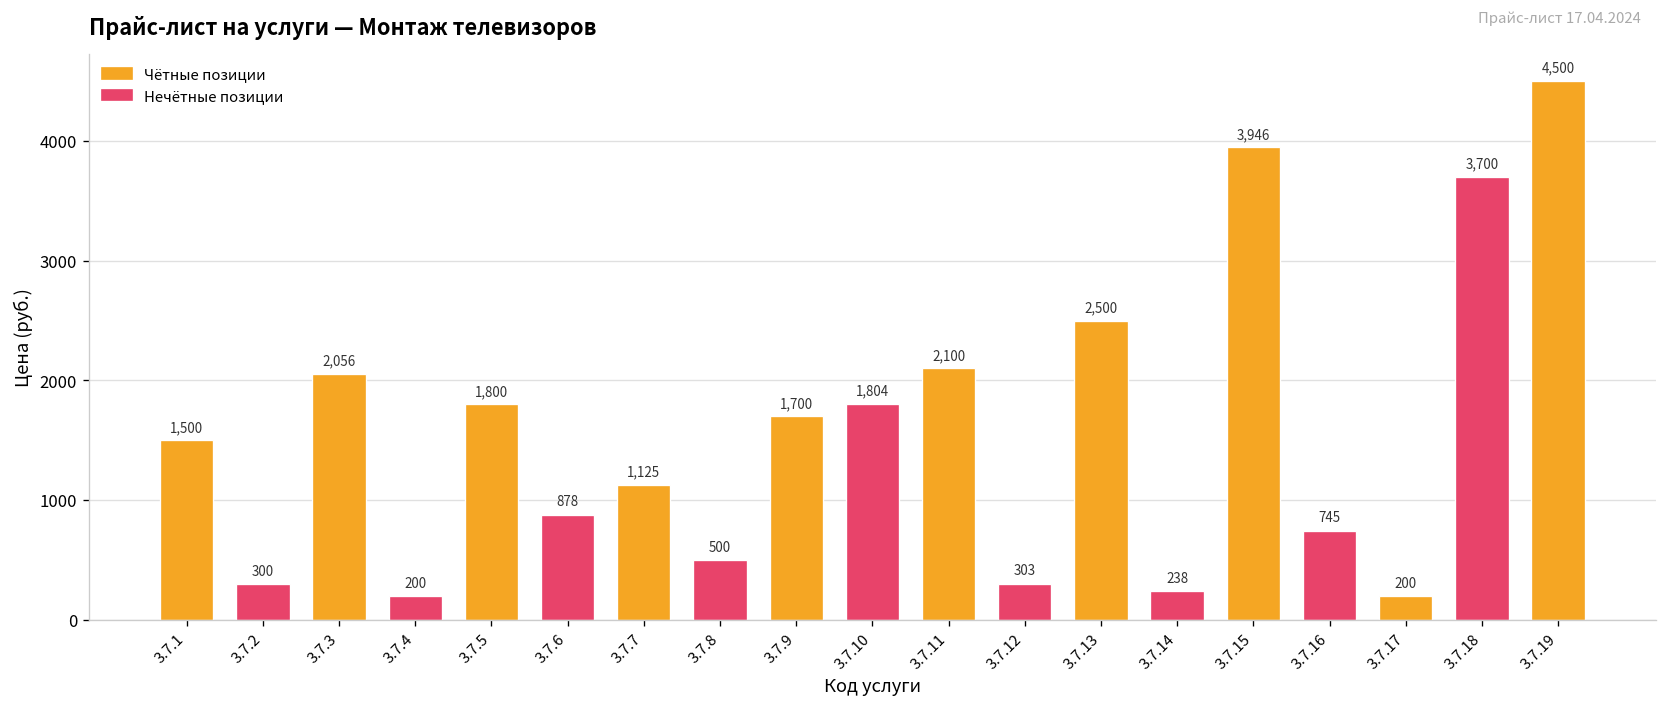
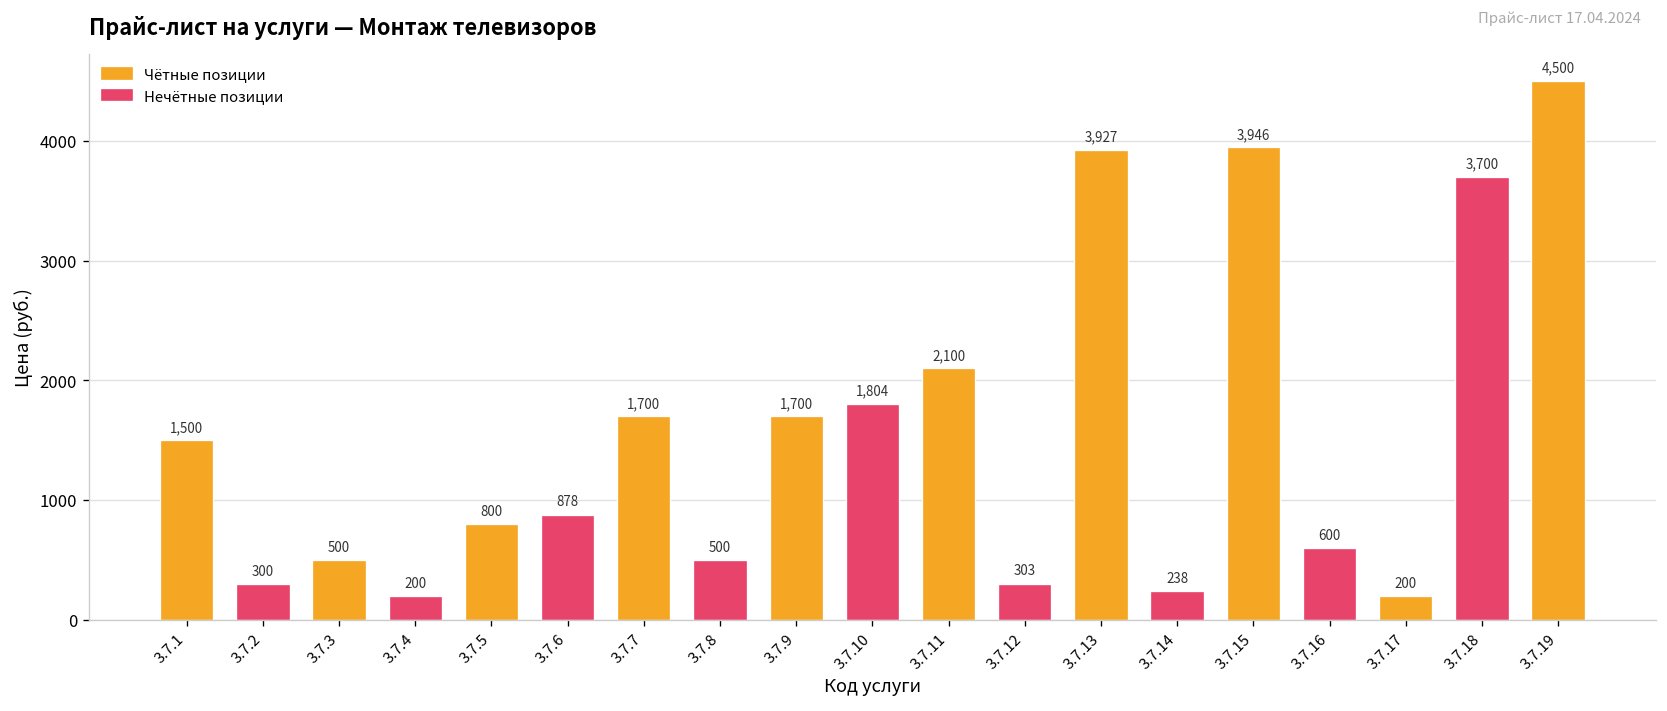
3.7.3: 2,056 -> 500
3.7.5: 1,800 -> 800
3.7.7: 1,125 -> 1,700
3.7.13: 2,500 -> 3,927
3.7.16: 745 -> 600
